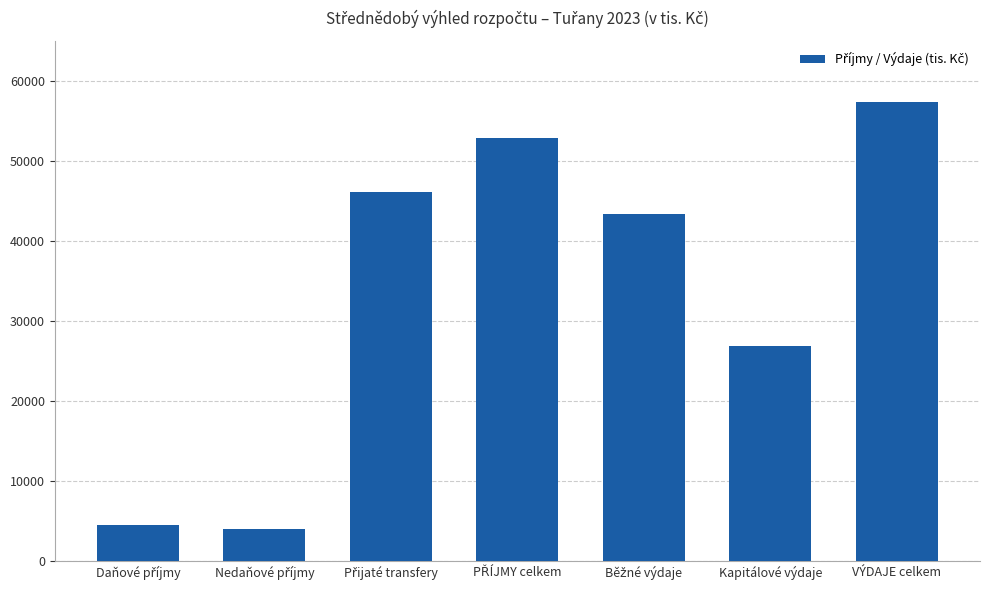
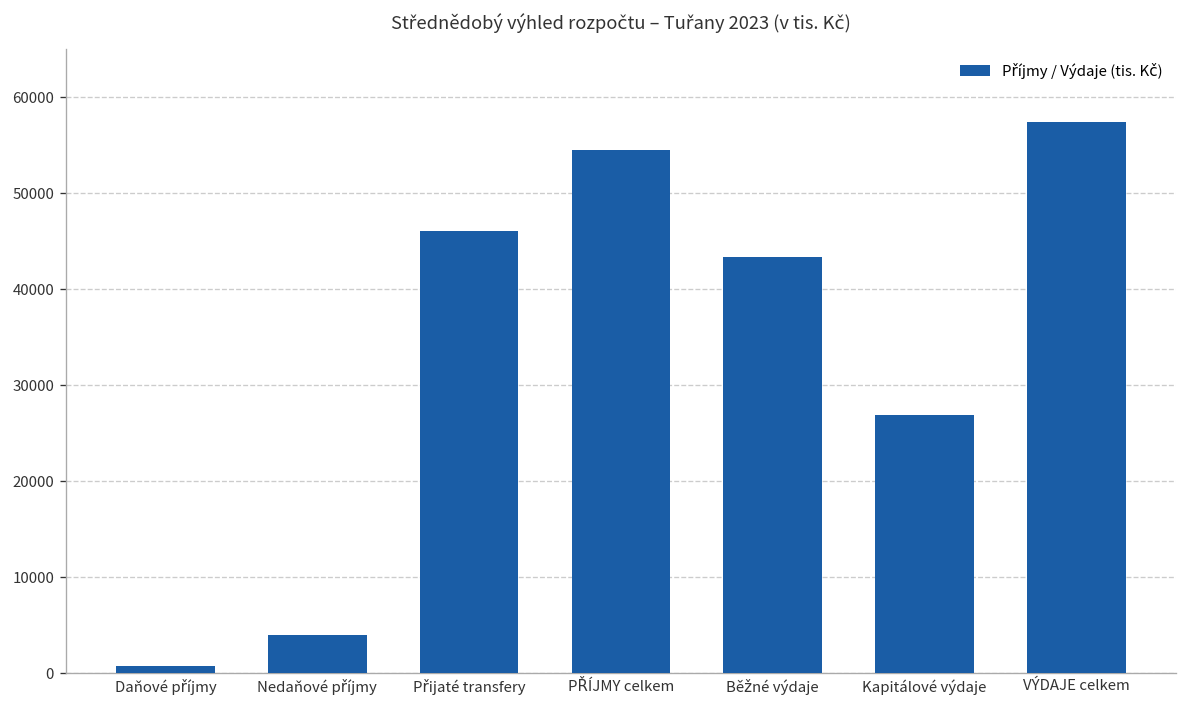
Daňové příjmy: 5000 -> 1000
PŘÍJMY celkem: 53000 -> 54000
